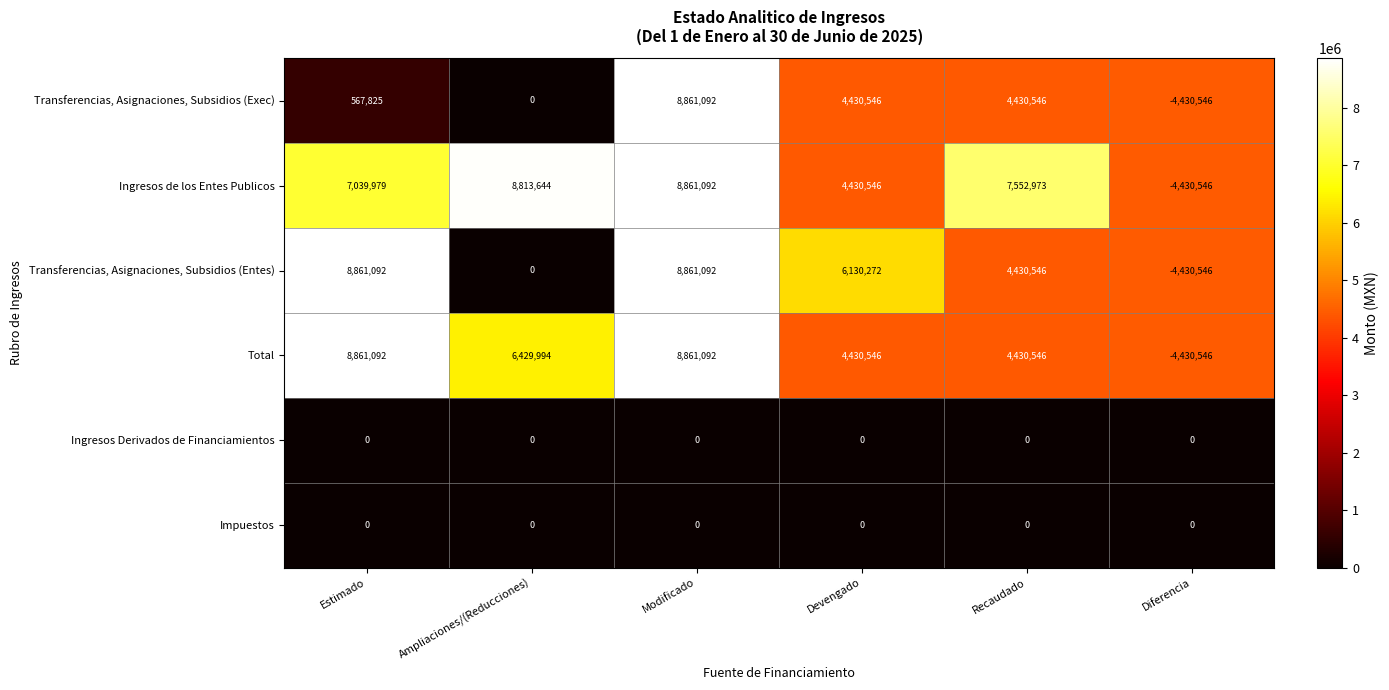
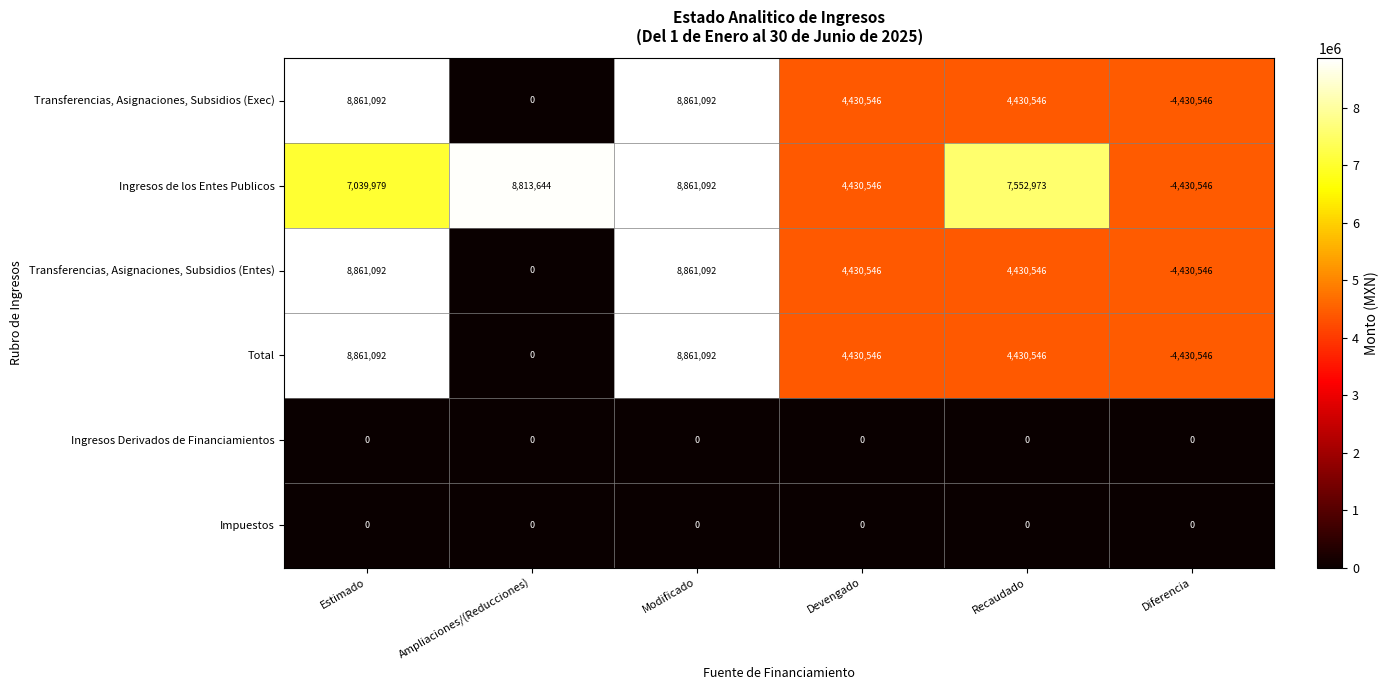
Transferencias, Asignaciones, Subsidios (Exec), Estimado: 567,825 -> 8,861,092
Transferencias, Asignaciones, Subsidios (Entes), Devengado: 6,130,272 -> 4,430,546
Total, Ampliaciones/(Reducciones): 6,429,994 -> 0
